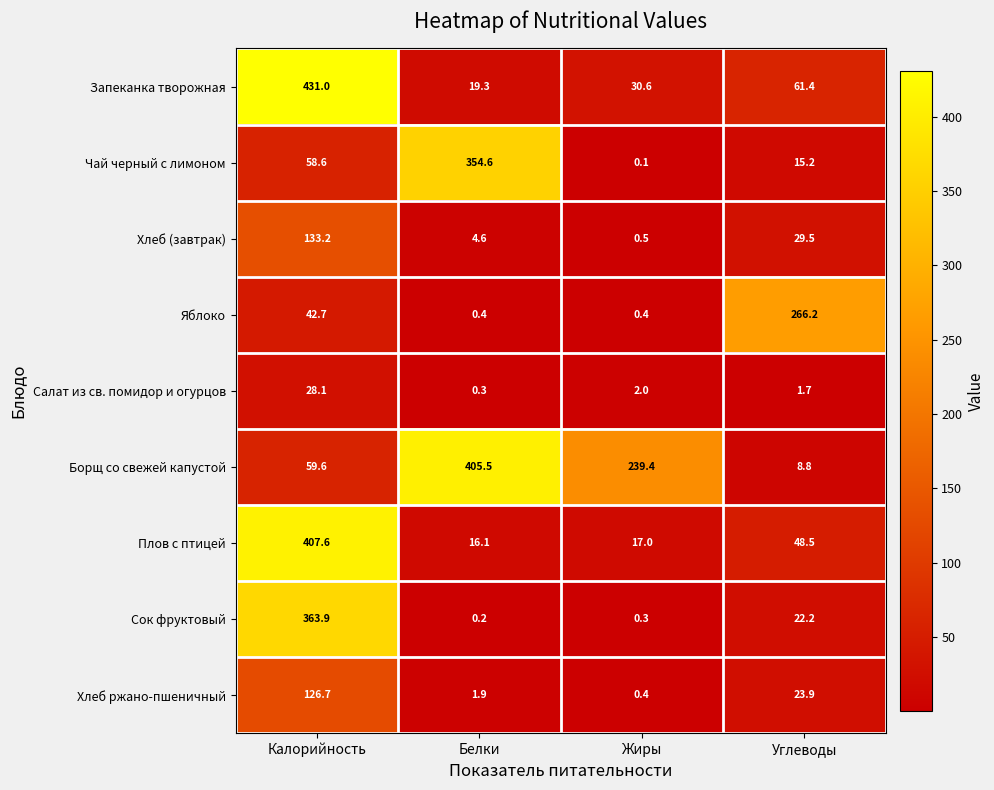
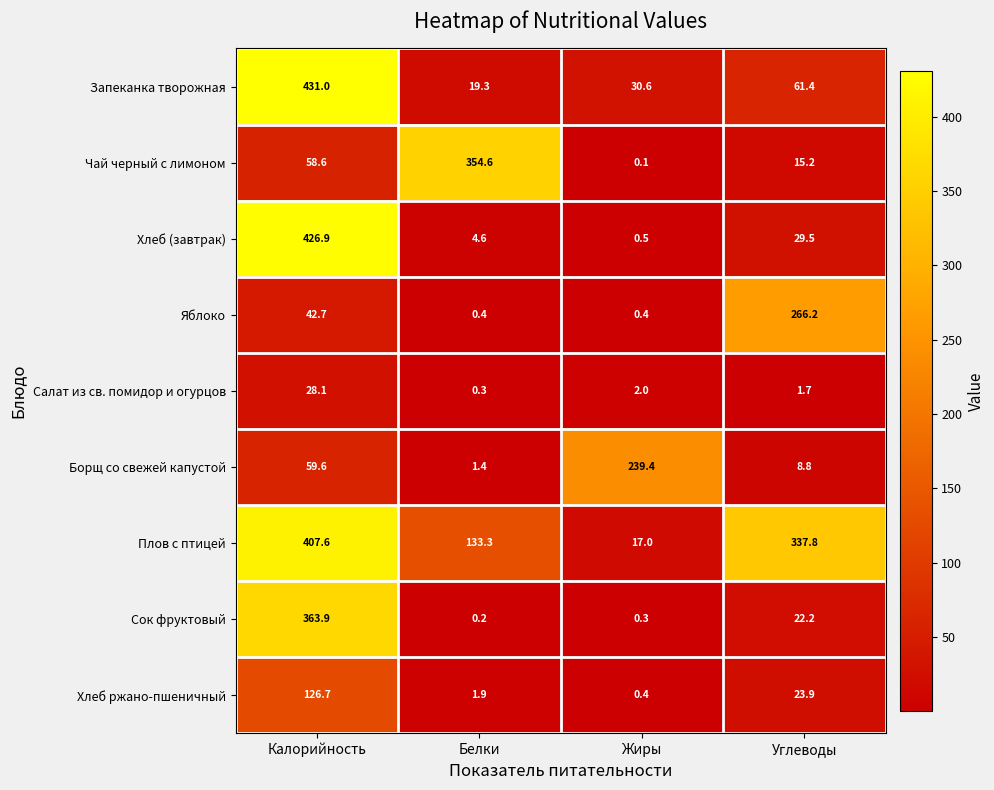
Хлеб (завтрак), Калорийность: 133.2 -> 426.9
Борщ со свежей капустой, Белки: 405.5 -> 1.4
Плов с птицей, Белки: 16.1 -> 133.3
Плов с птицей, Углеводы: 48.5 -> 337.8
